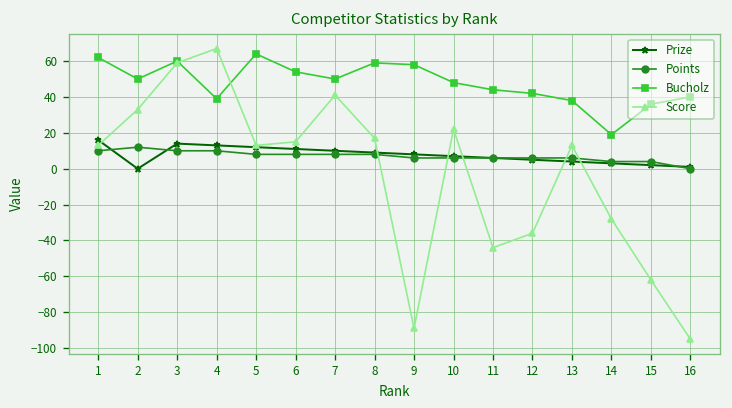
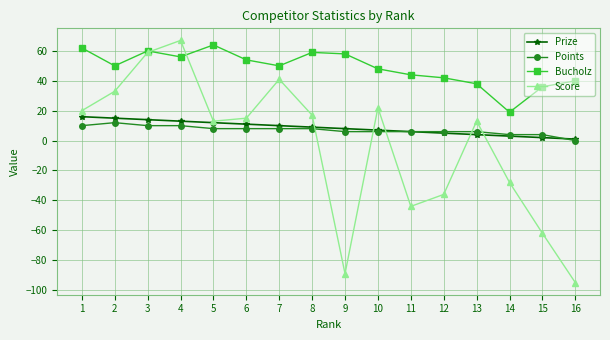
Score, 1: 13 -> 20
Prize, 2: 0 -> 15
Bucholz, 4: 39 -> 56
